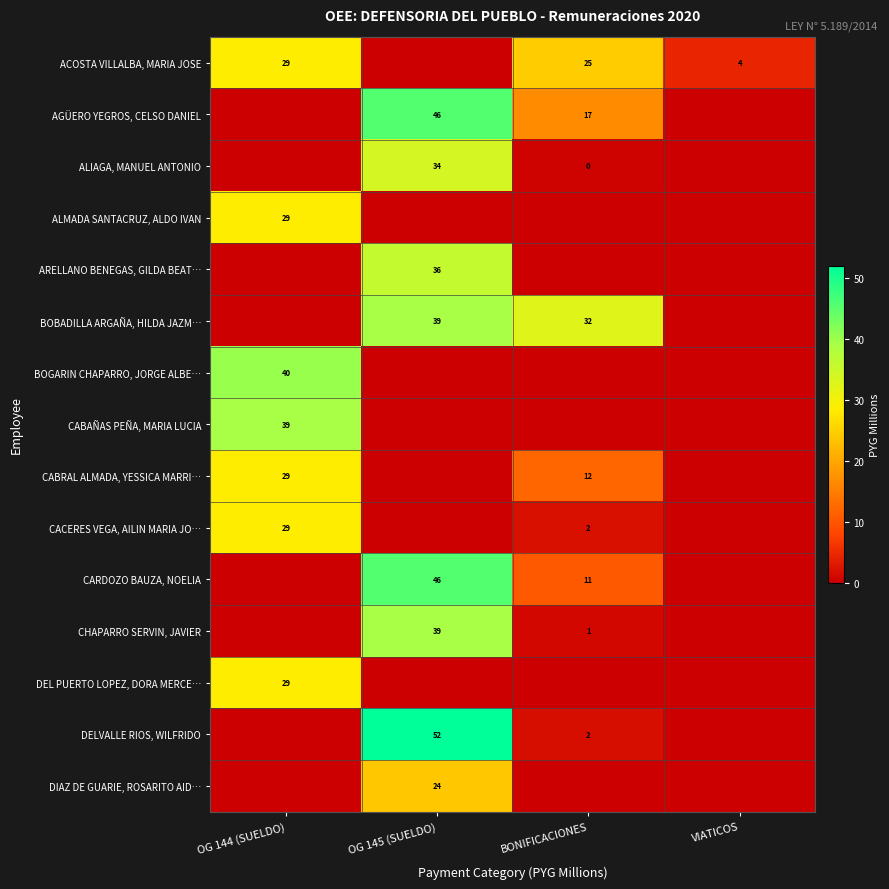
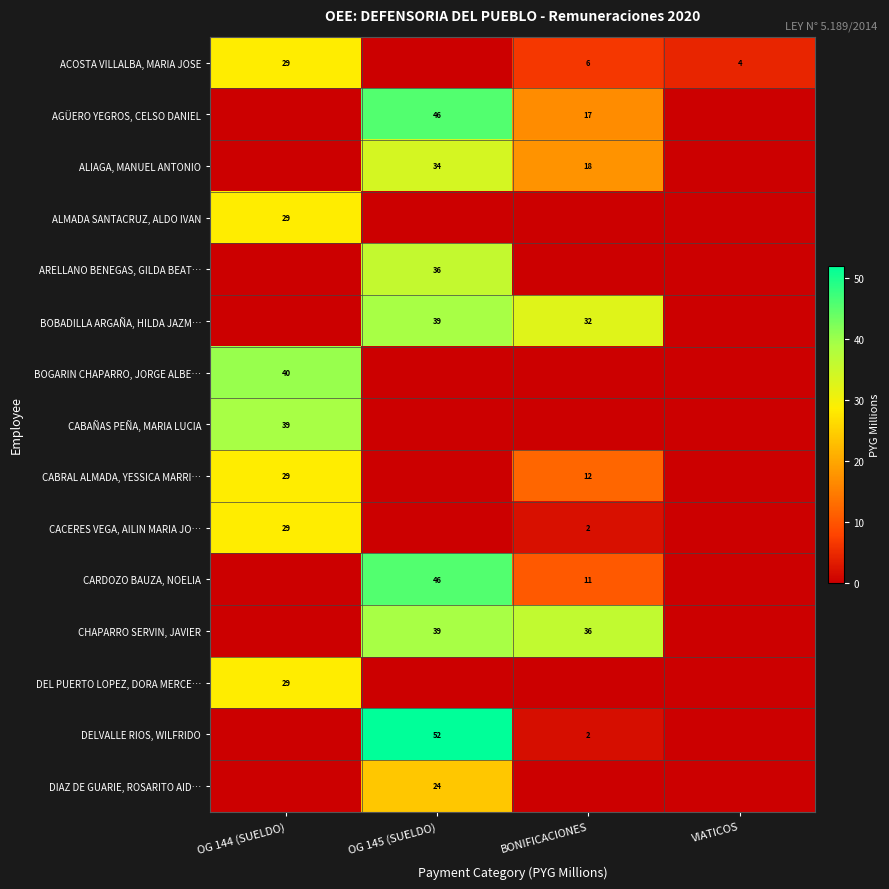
ACOSTA VILLALBA, MARIA JOSE, BONIFICACIONES: 25 -> 6
ALIAGA, MANUEL ANTONIO, BONIFICACIONES: 0 -> 18
CHAPARRO SERVIN, JAVIER, BONIFICACIONES: 1 -> 36
